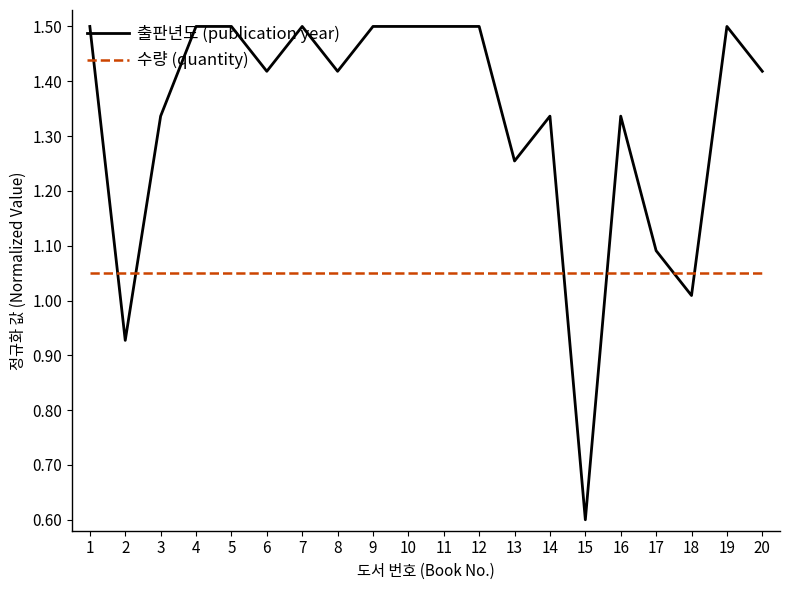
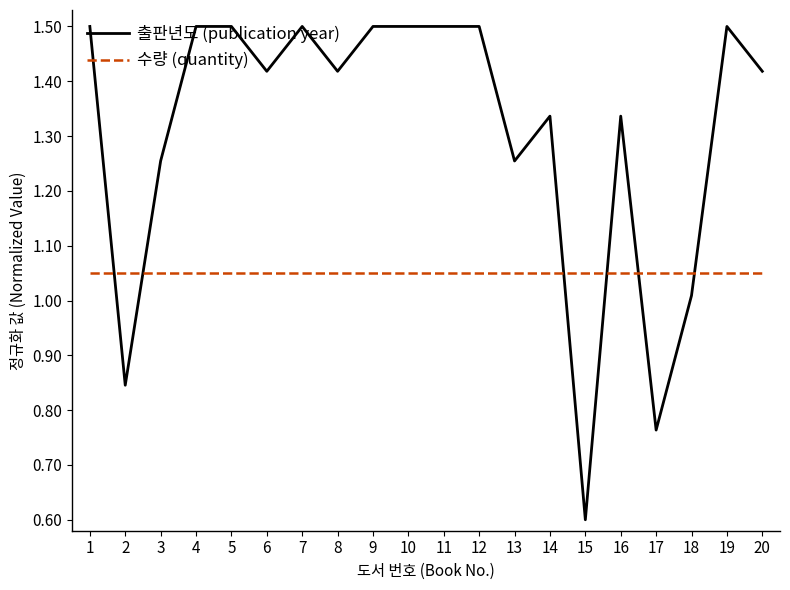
출판년도 (publication year), 2: 0.93 -> 0.85
출판년도 (publication year), 3: 1.34 -> 1.25
출판년도 (publication year), 17: 1.09 -> 0.76
